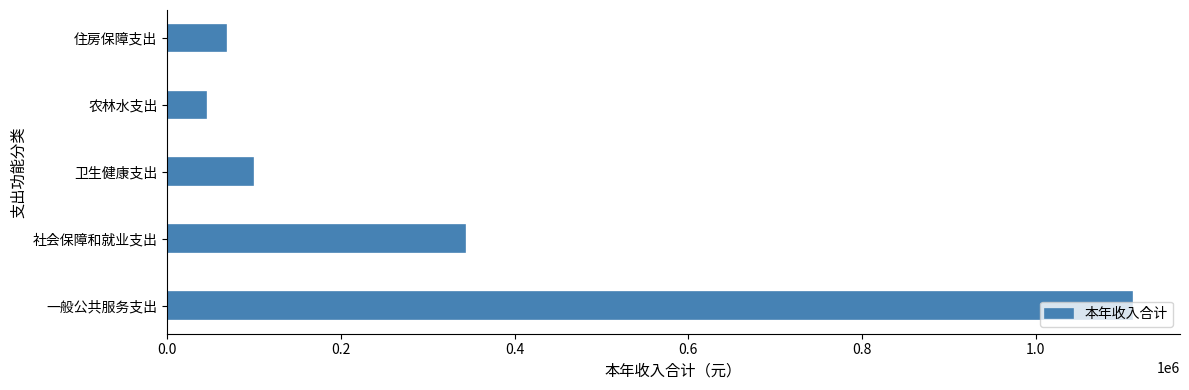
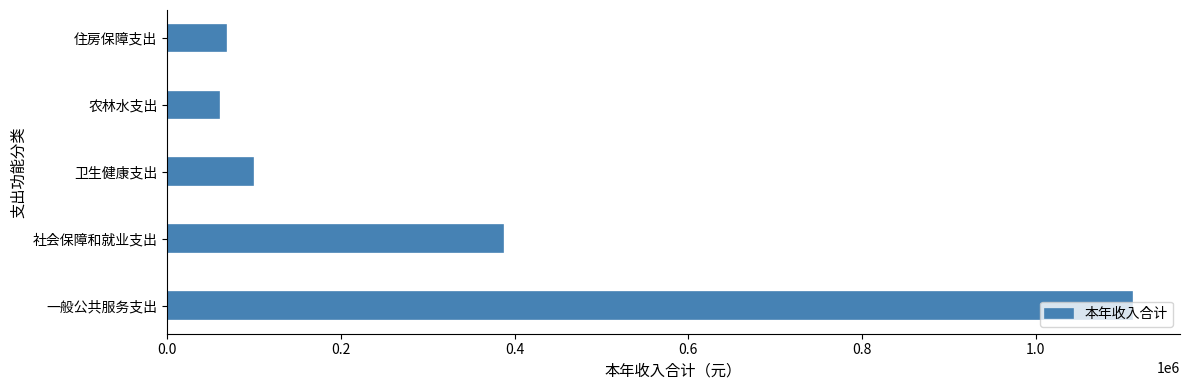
农林水支出: 40000 -> 60000
社会保障和就业支出: 340000 -> 390000
